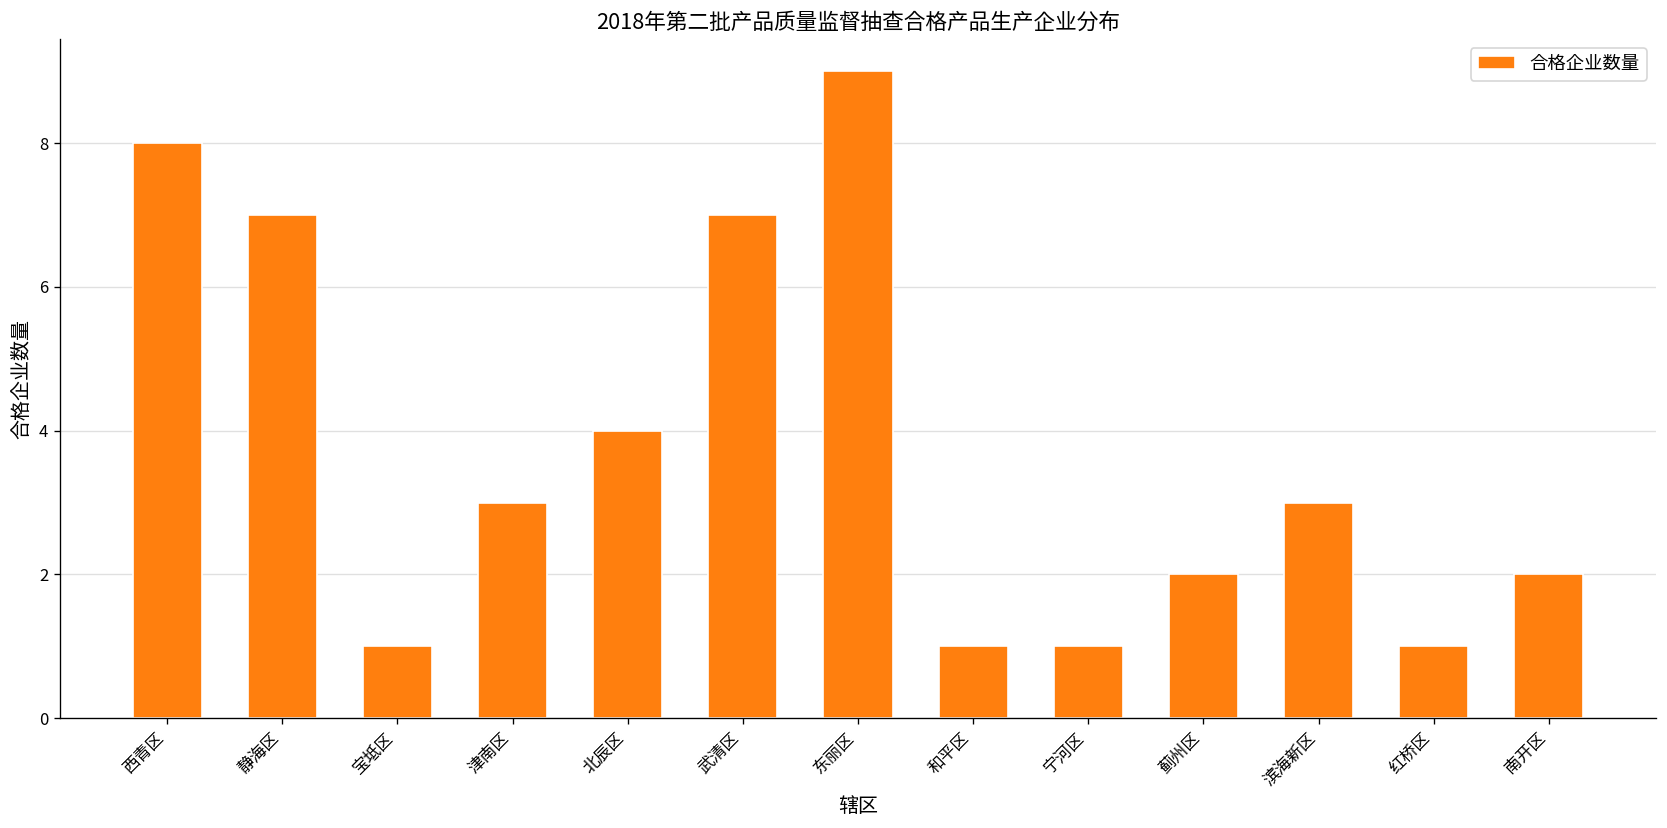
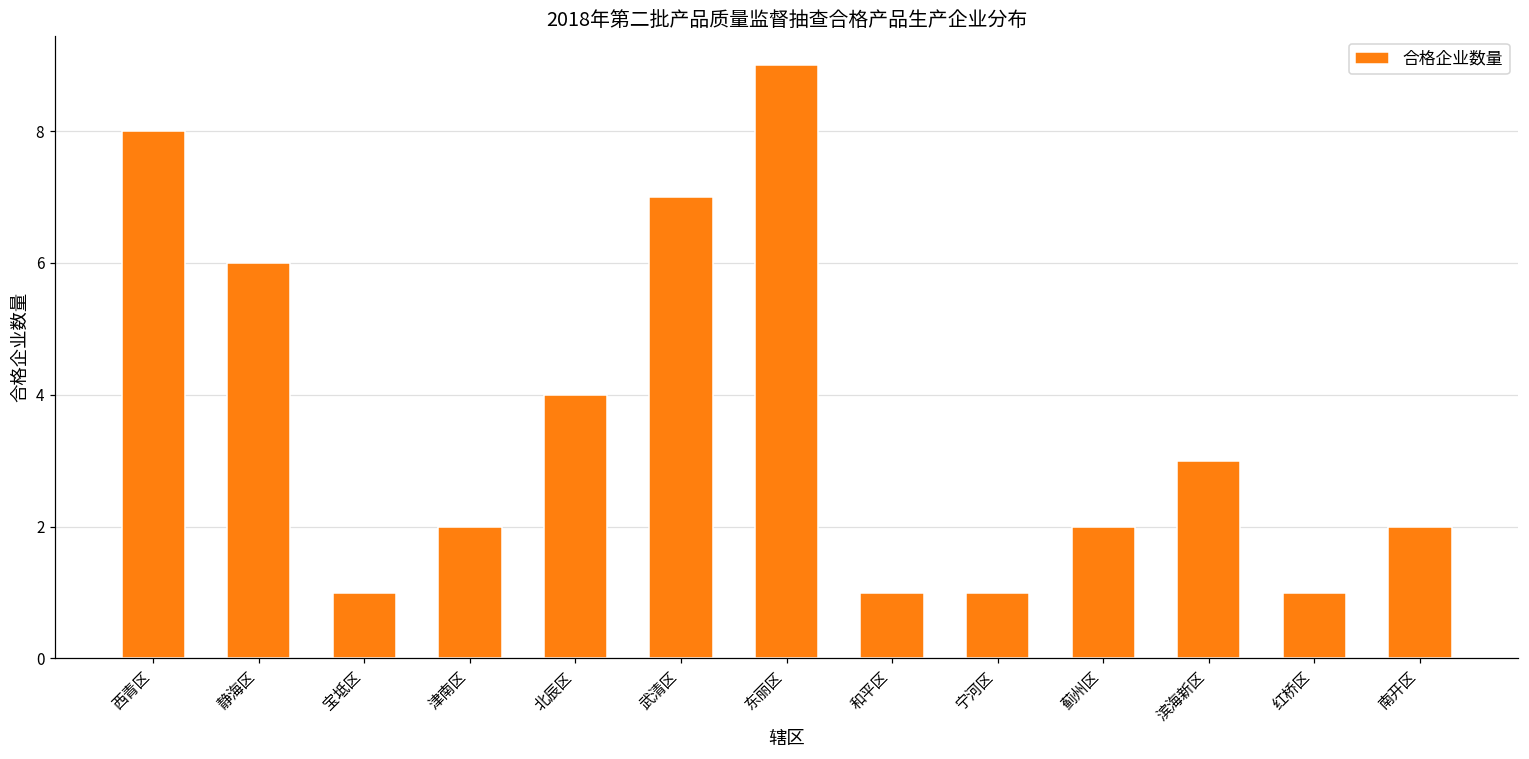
静海区: 7 -> 6
津南区: 3 -> 2
